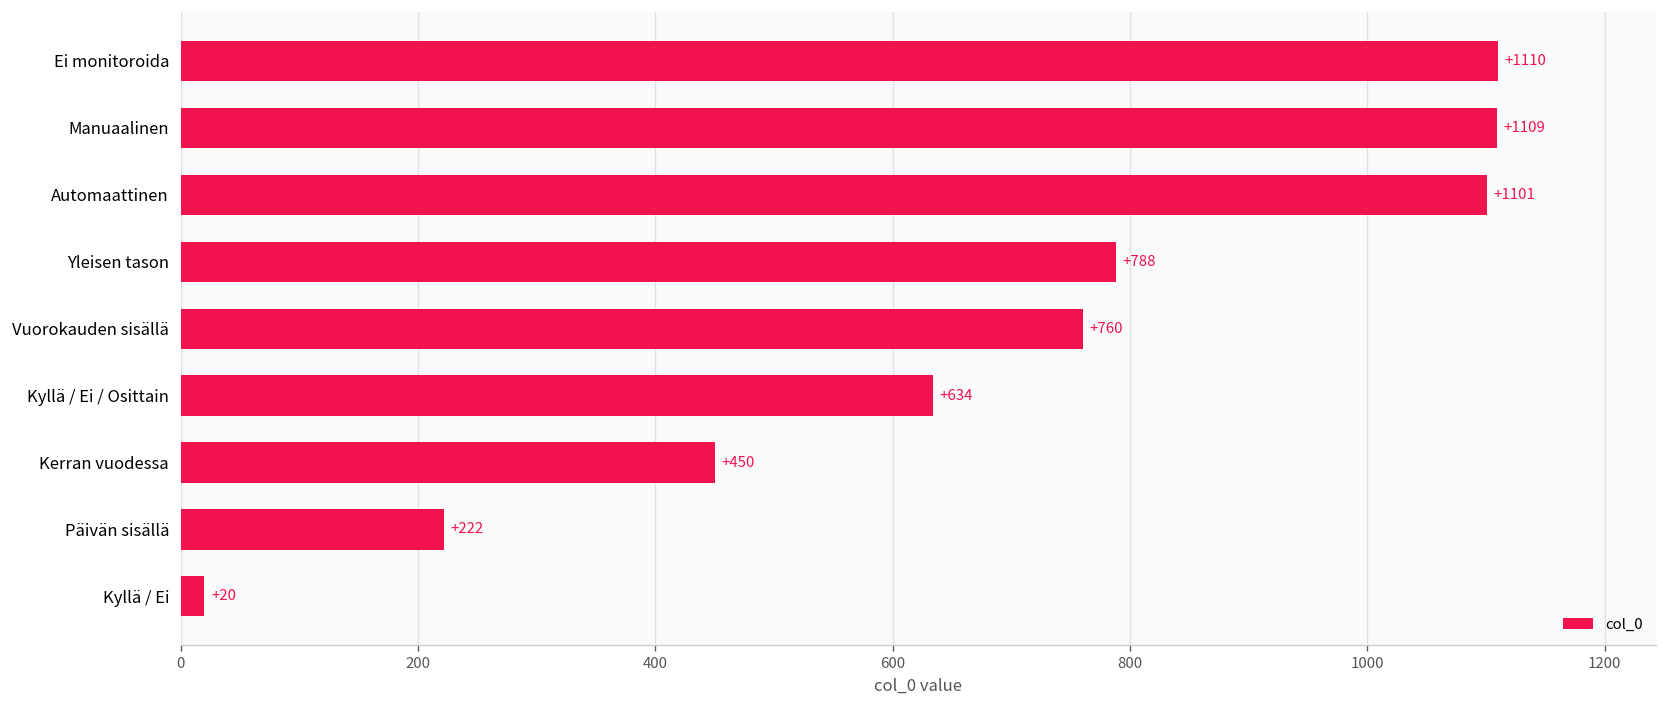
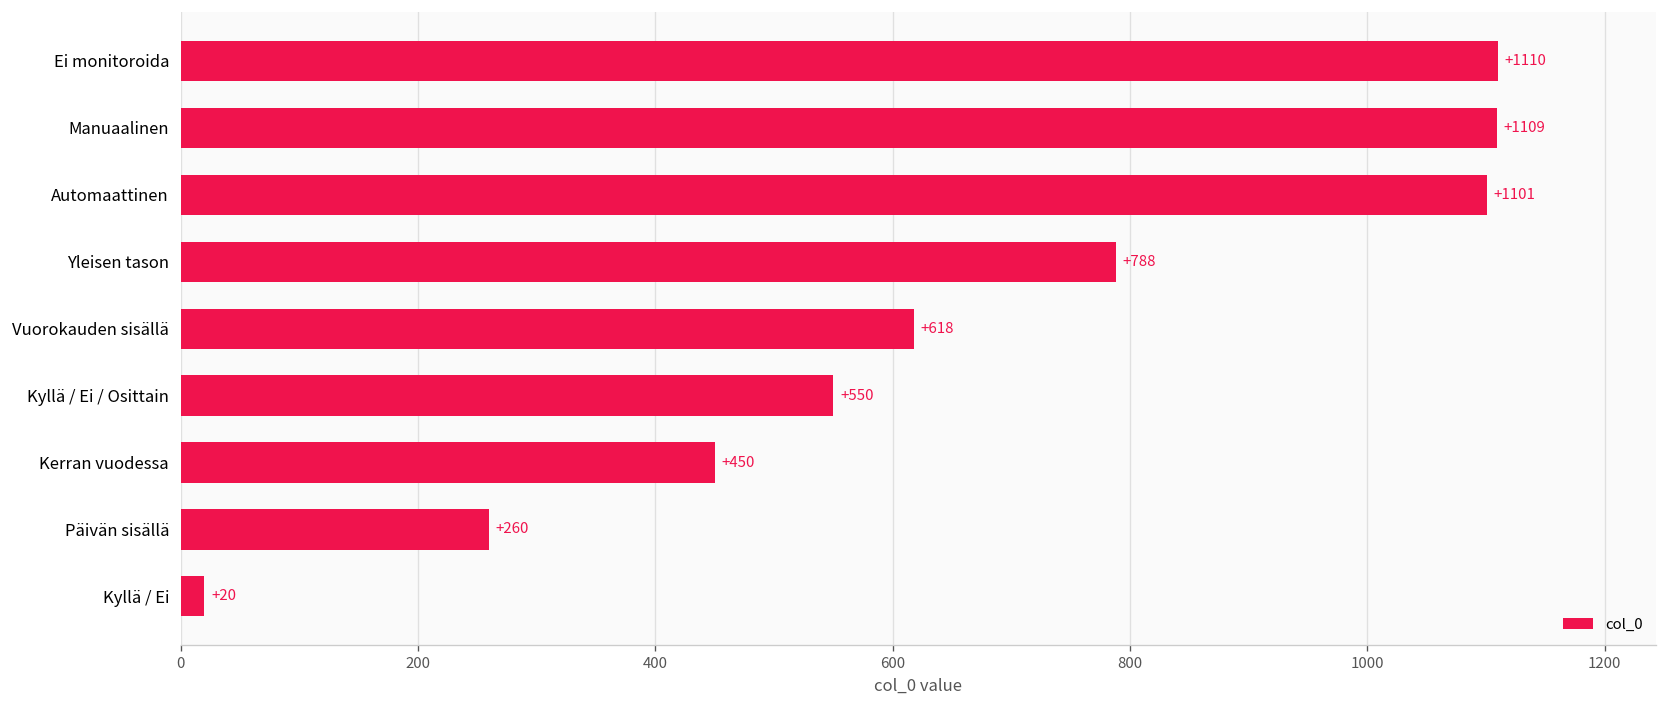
Vuorokauden sisällä: +760 -> +618
Kyllä / Ei / Osittain: +634 -> +550
Päivän sisällä: +222 -> +260
